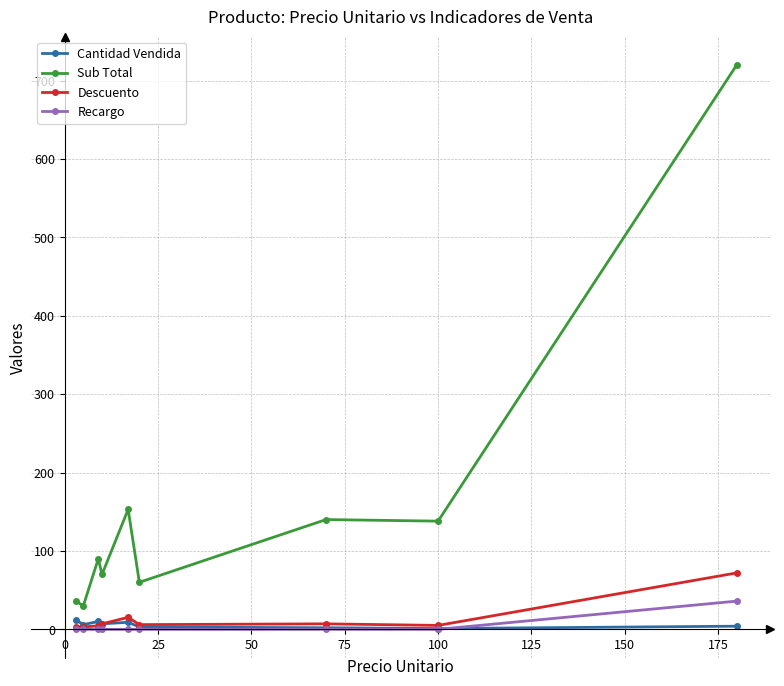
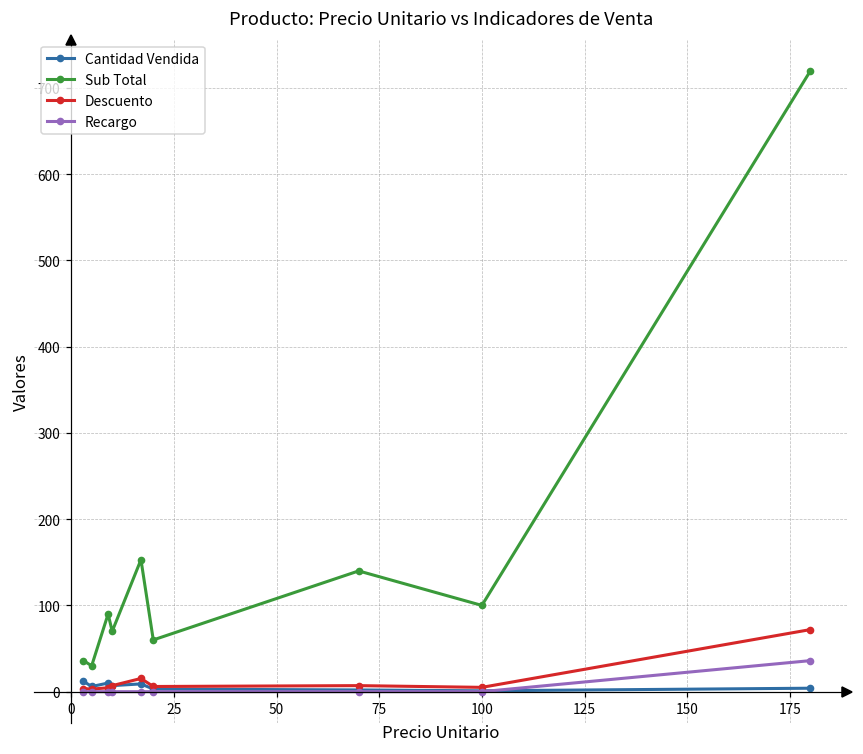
Sub Total, 100: 140 -> 100
